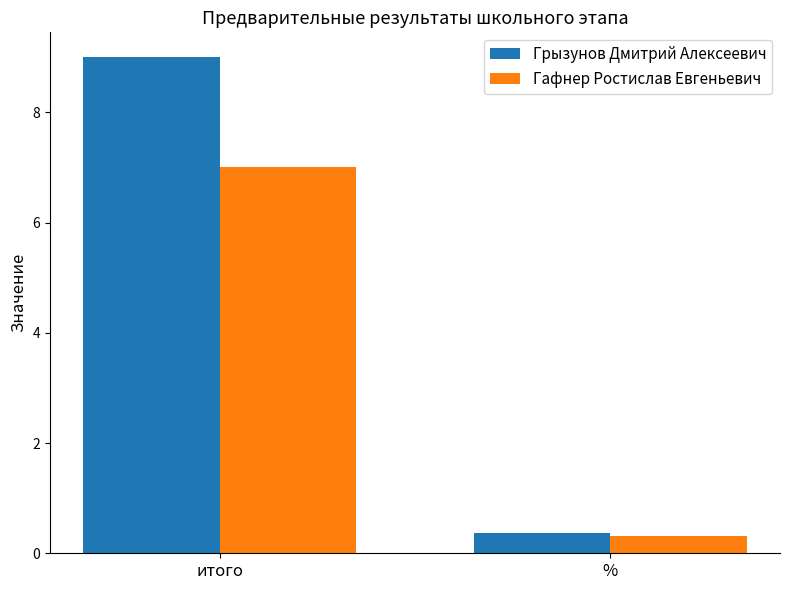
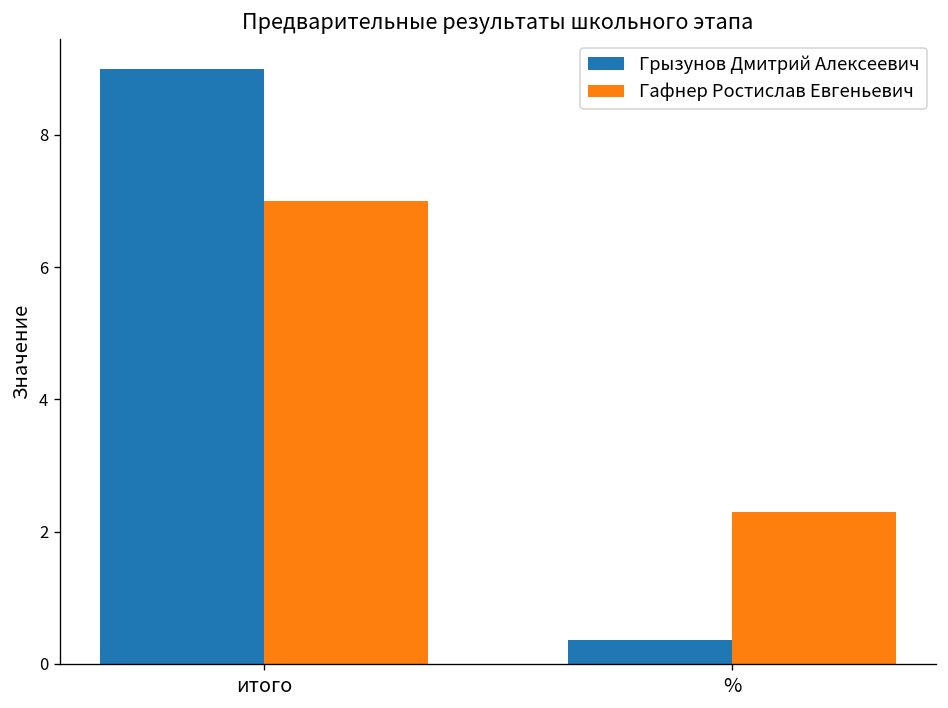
Гафнер Ростислав Евгеньевич, %: 0.3 -> 2.3
